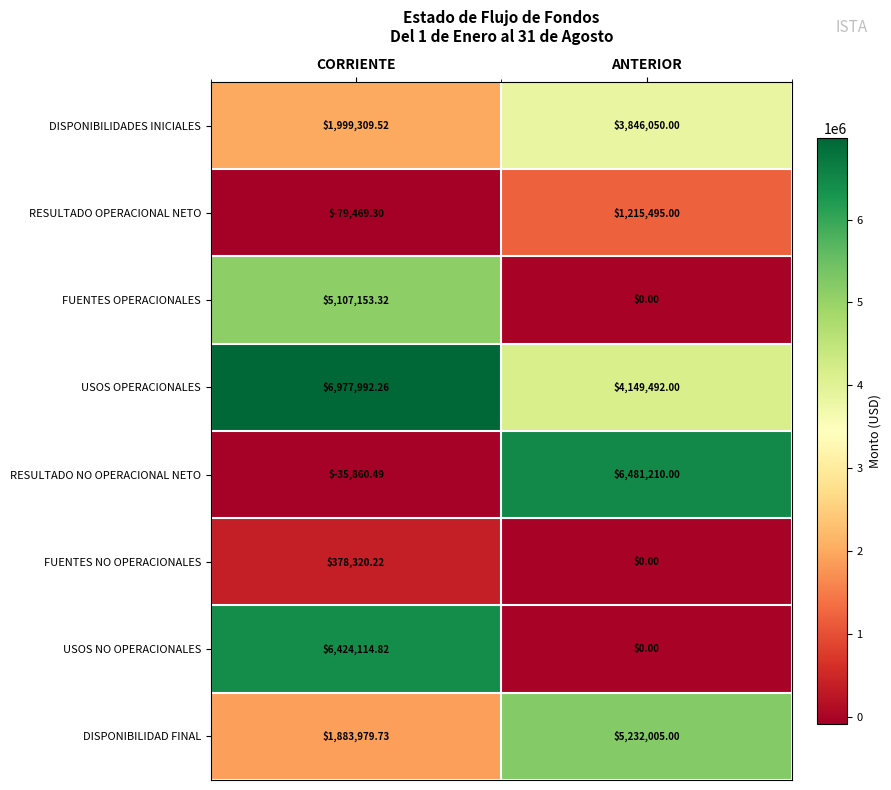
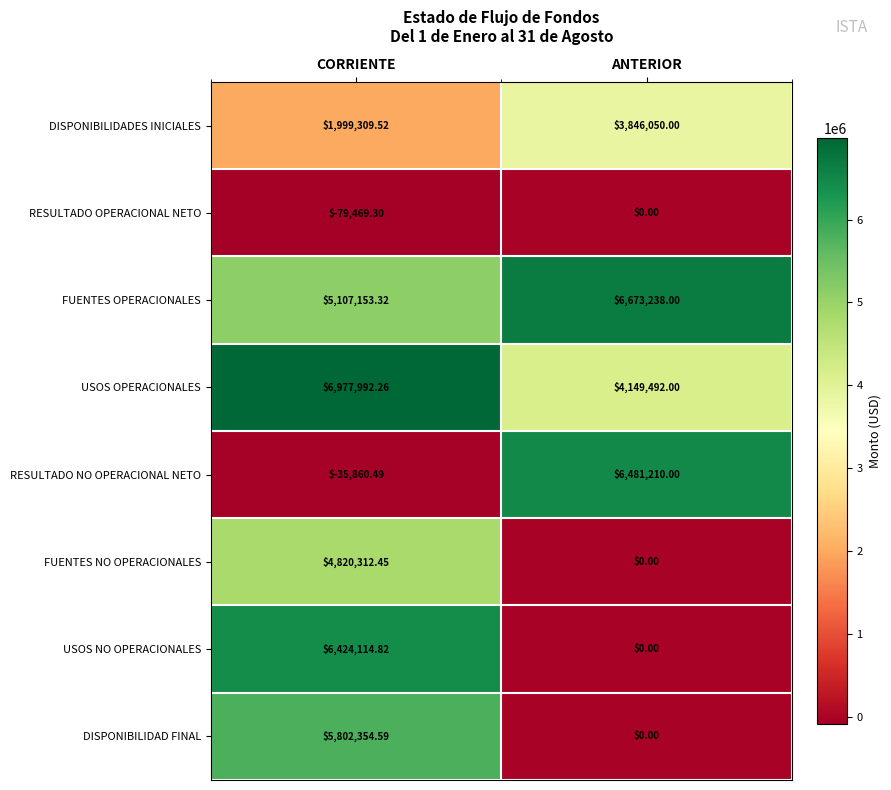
RESULTADO OPERACIONAL NETO, ANTERIOR: $1,215,495.00 -> $0.00
FUENTES OPERACIONALES, ANTERIOR: $0.00 -> $6,673,238.00
FUENTES NO OPERACIONALES, CORRIENTE: $378,320.22 -> $4,820,312.45
DISPONIBILIDAD FINAL, CORRIENTE: $1,883,979.73 -> $5,802,354.59
DISPONIBILIDAD FINAL, ANTERIOR: $5,232,005.00 -> $0.00
